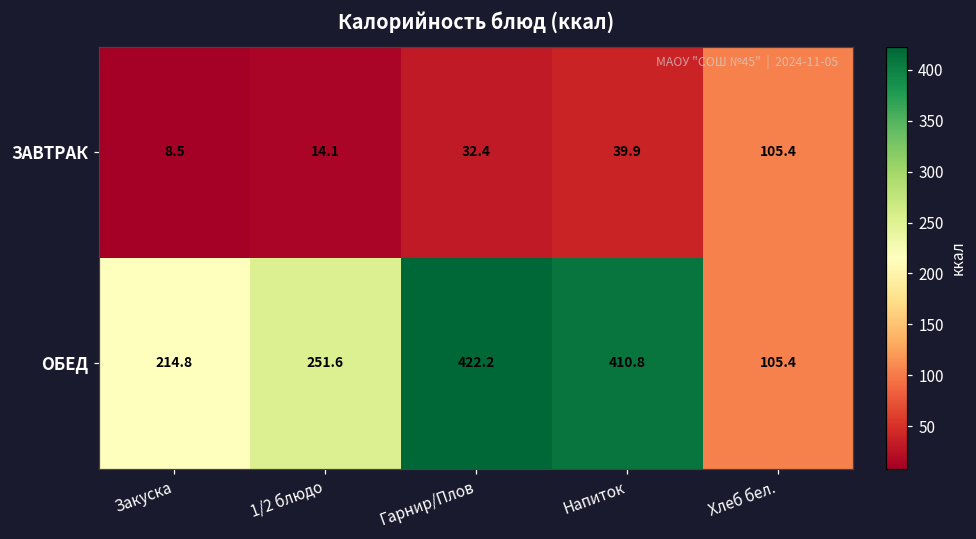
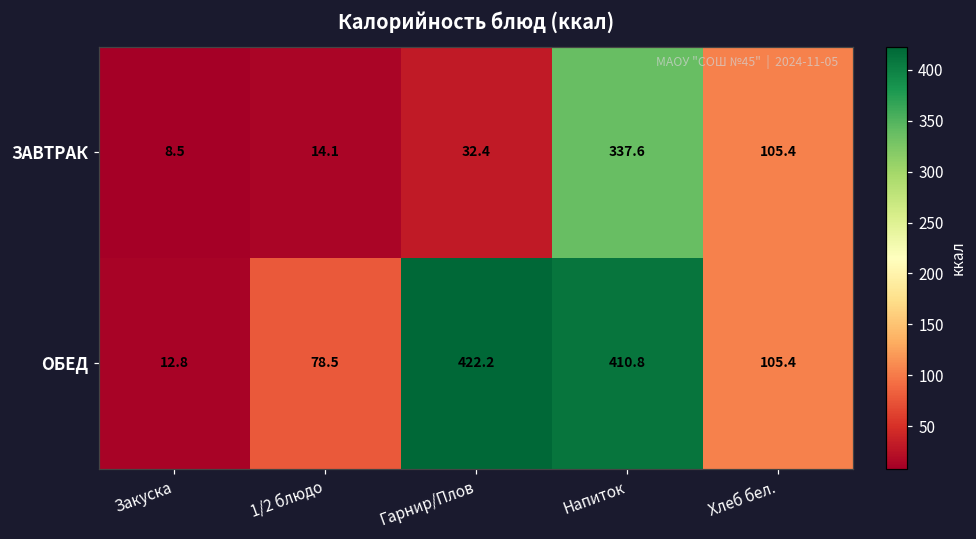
ЗАВТРАК, Напиток: 39.9 -> 337.6
ОБЕД, Закуска: 214.8 -> 12.8
ОБЕД, 1/2 блюдо: 251.6 -> 78.5
